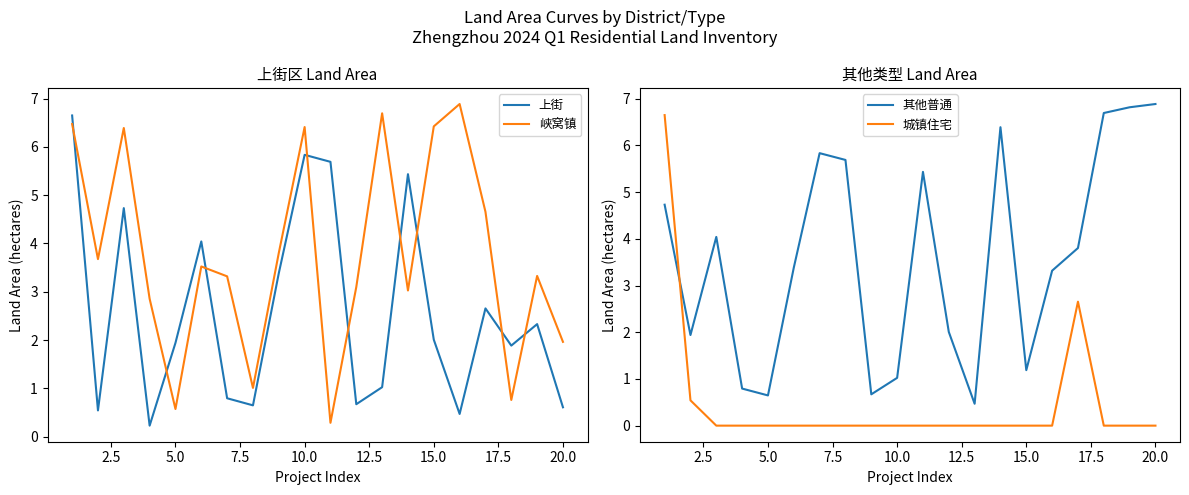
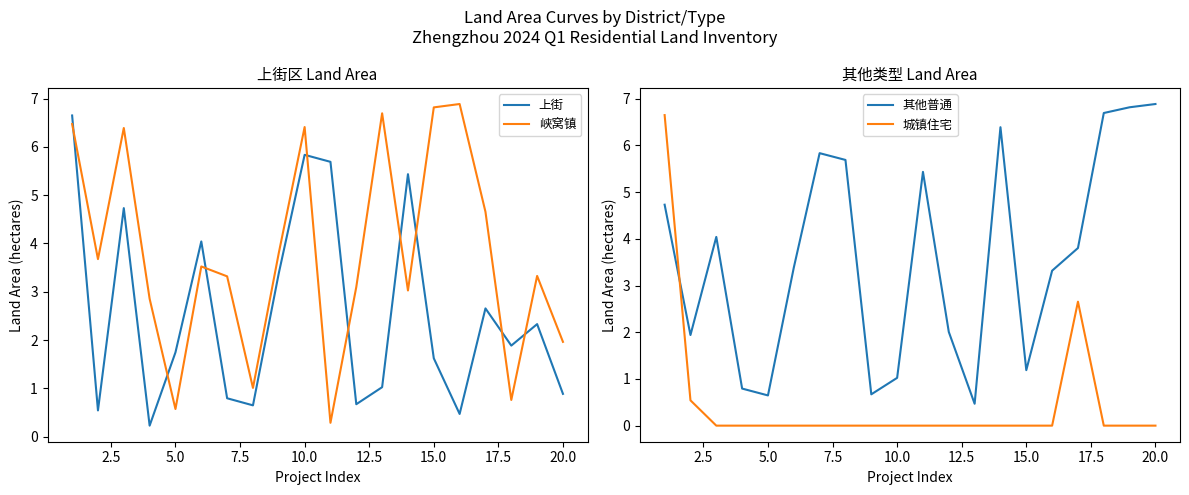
上街区 Land Area, 上街, 5.0: 1.9 -> 1.7
上街区 Land Area, 上街, 15.0: 2.0 -> 1.6
上街区 Land Area, 峡窝镇, 15.0: 6.4 -> 6.8
上街区 Land Area, 上街, 20.0: 0.6 -> 0.9
